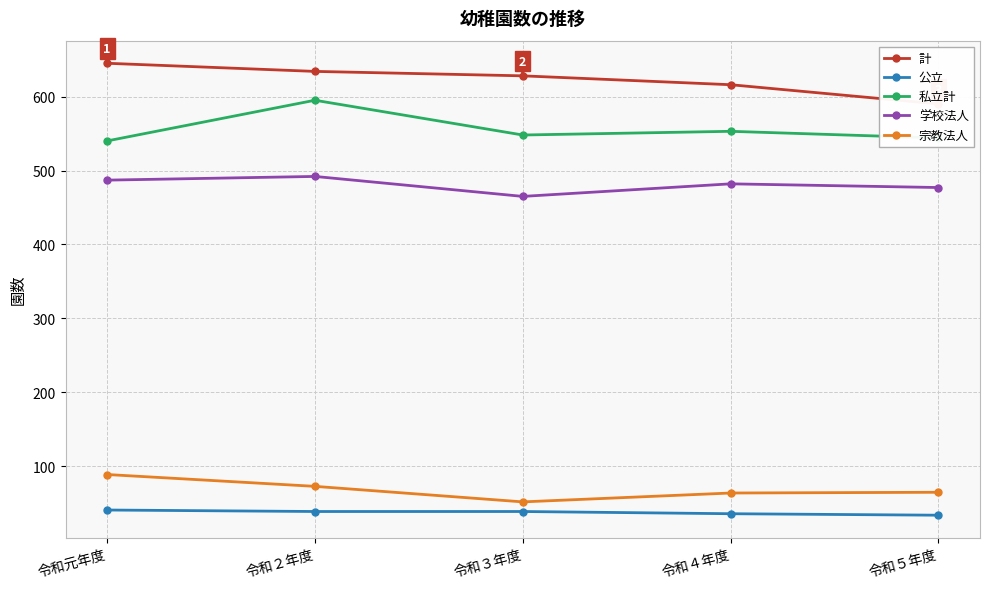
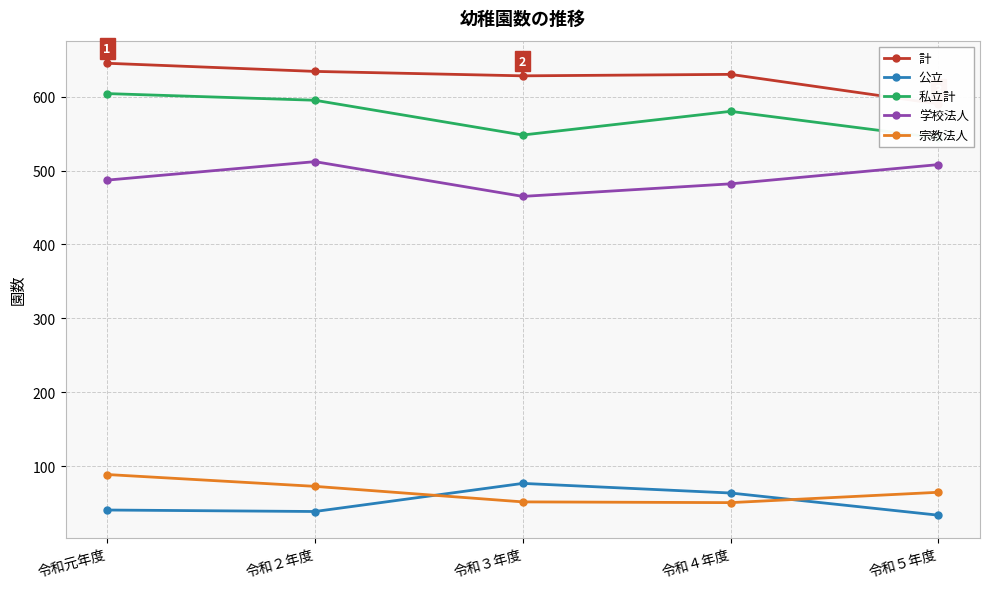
私立計, 令和元年度: 540 -> 600
学校法人, 令和２年度: 490 -> 510
公立, 令和３年度: 40 -> 80
計, 令和４年度: 620 -> 630
公立, 令和４年度: 40 -> 60
私立計, 令和４年度: 550 -> 580
宗教法人, 令和４年度: 60 -> 50
学校法人, 令和５年度: 480 -> 510
